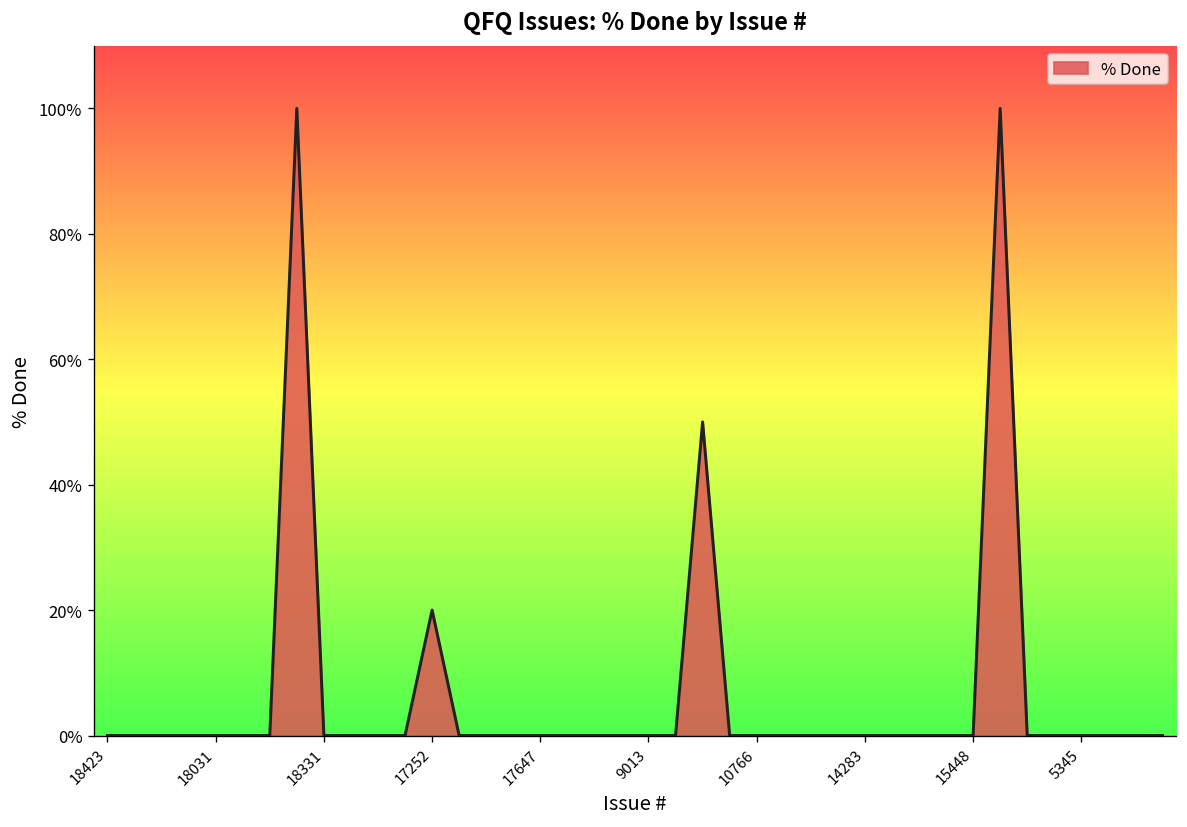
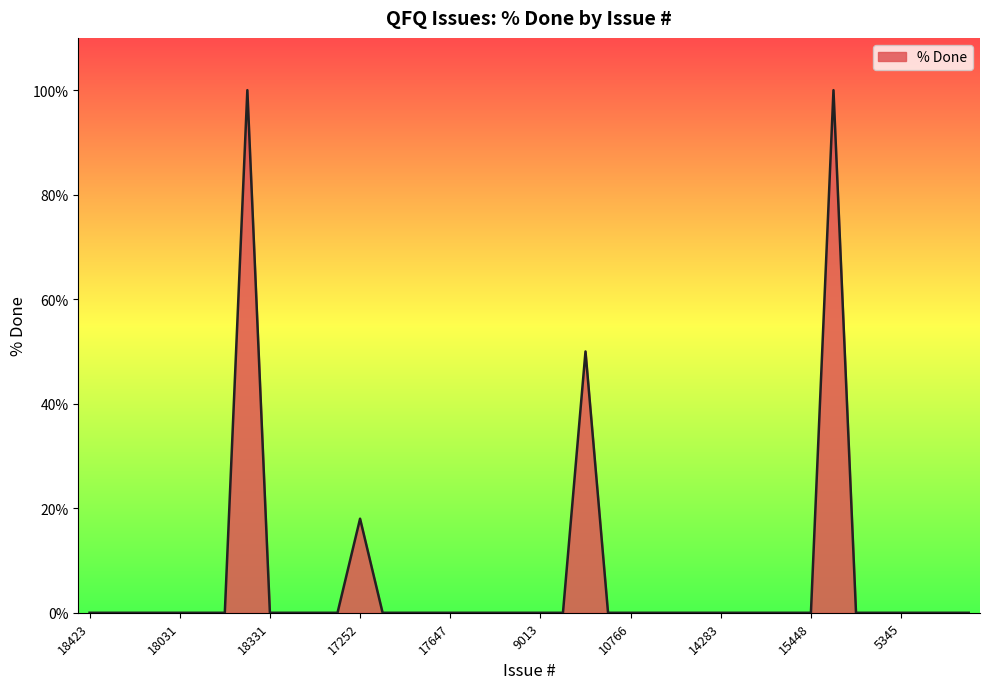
17252: 20% -> 18%
